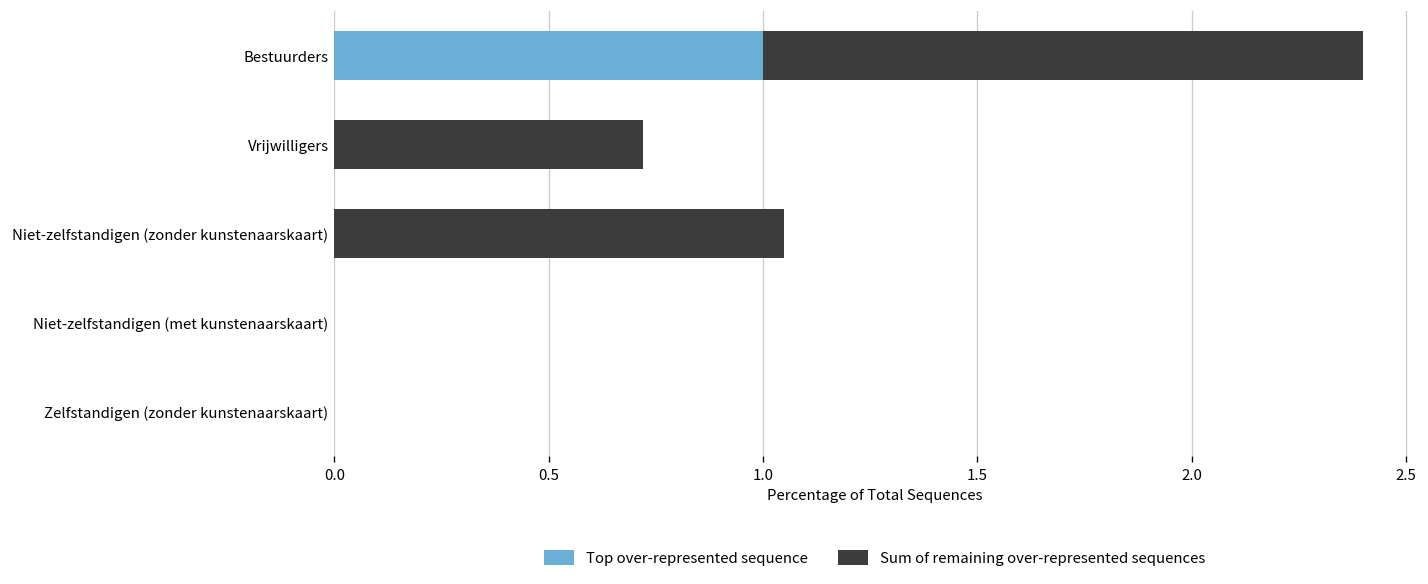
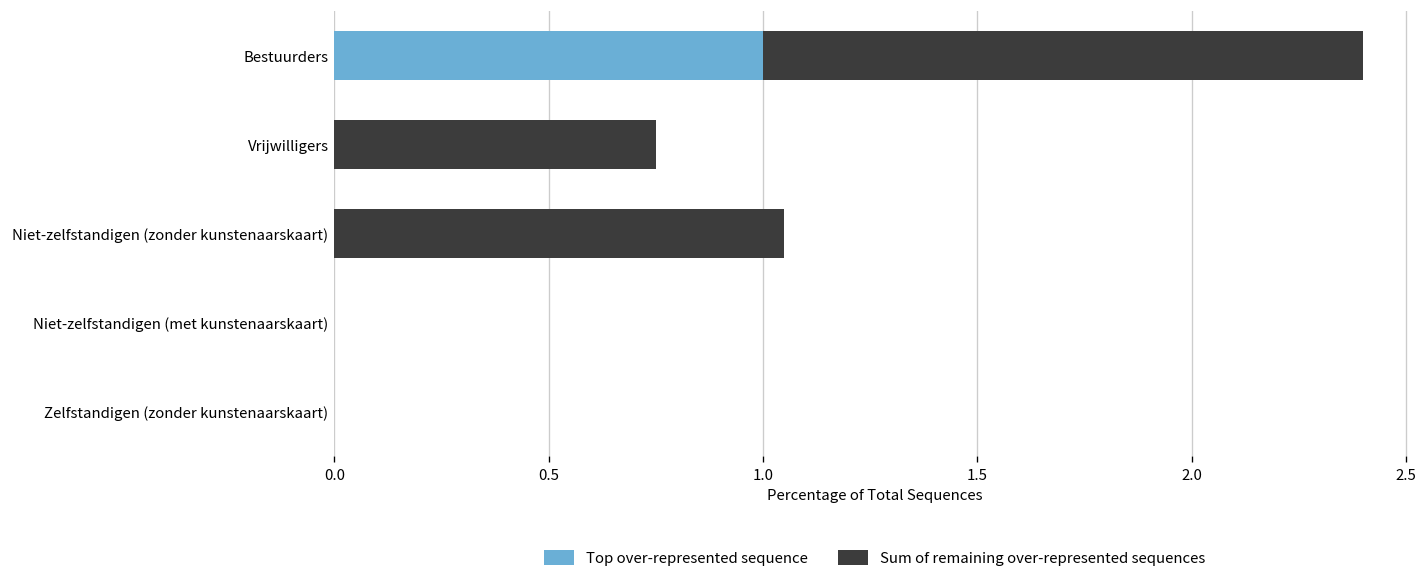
Sum of remaining over-represented sequences, Vrijwilligers: 0.72 -> 0.75
